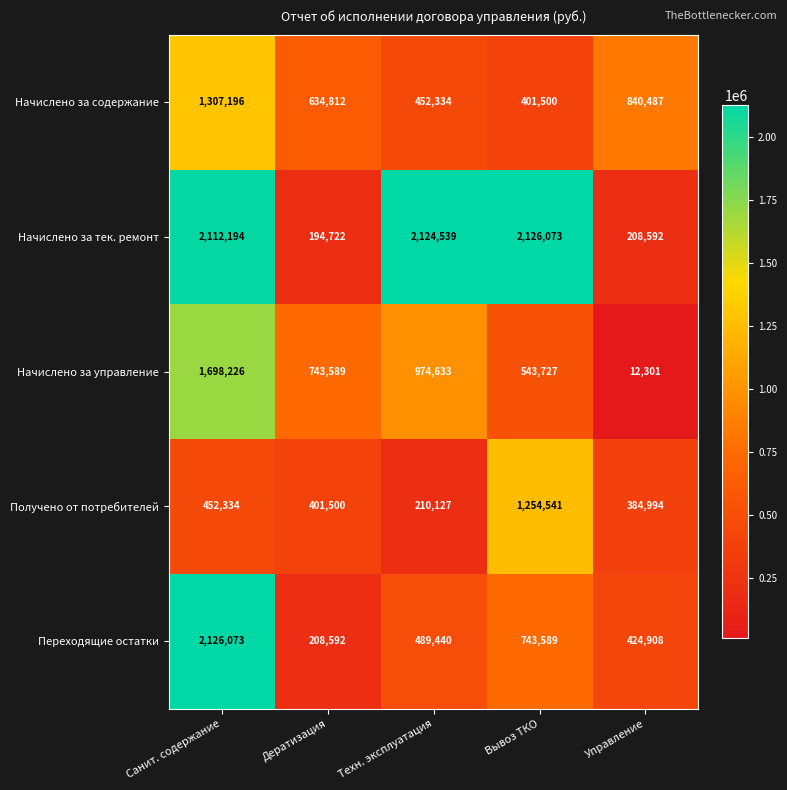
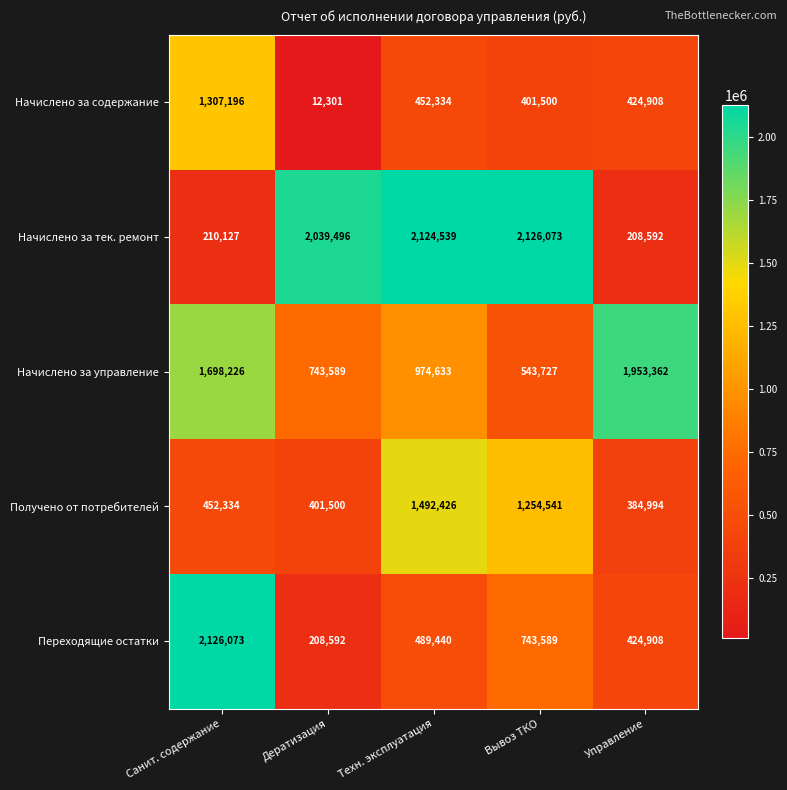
Начислено за содержание, Дератизация: 634,812 -> 12,301
Начислено за содержание, Управление: 840,487 -> 424,908
Начислено за тек. ремонт, Санит. содержание: 2,112,194 -> 210,127
Начислено за тек. ремонт, Дератизация: 194,722 -> 2,039,496
Начислено за управление, Управление: 12,301 -> 1,953,362
Получено от потребителей, Техн. эксплуатация: 210,127 -> 1,492,426
